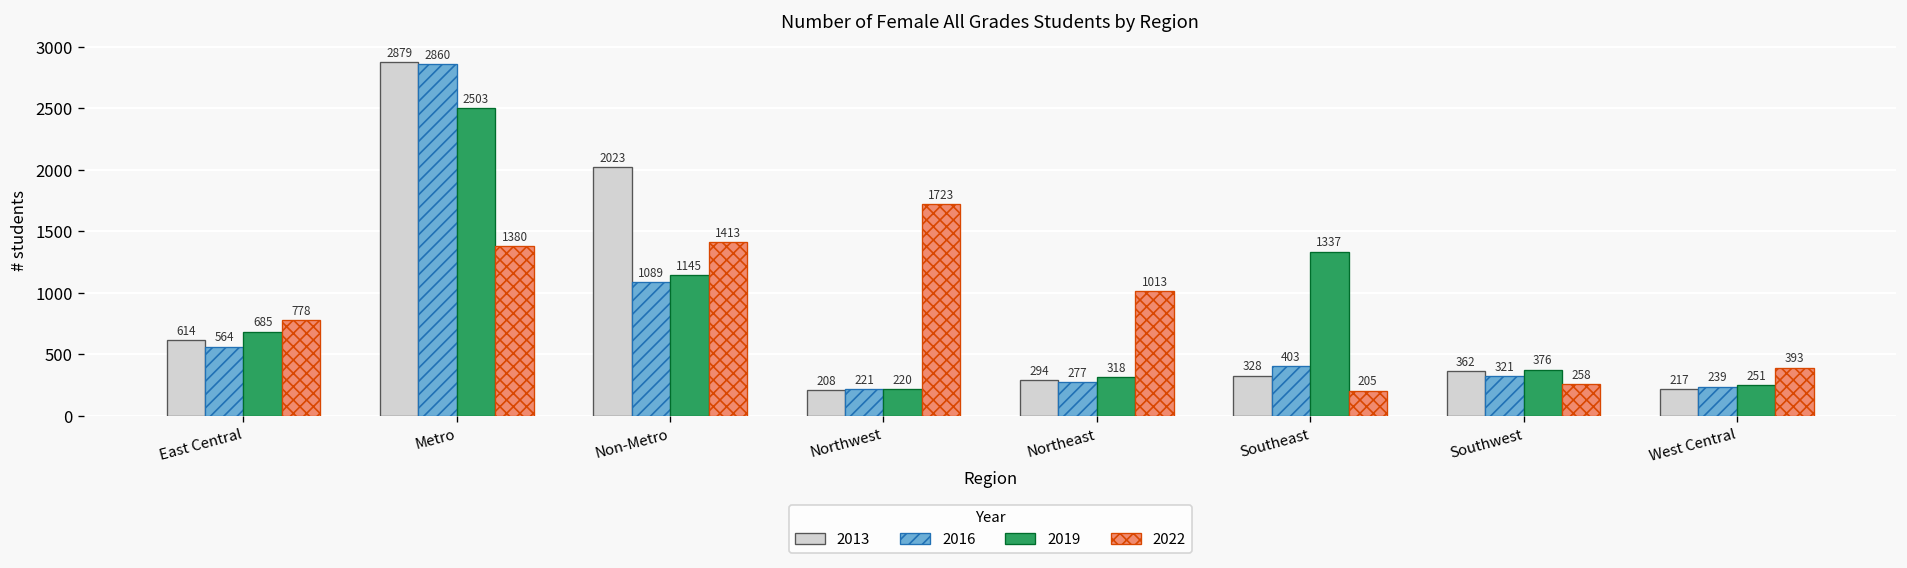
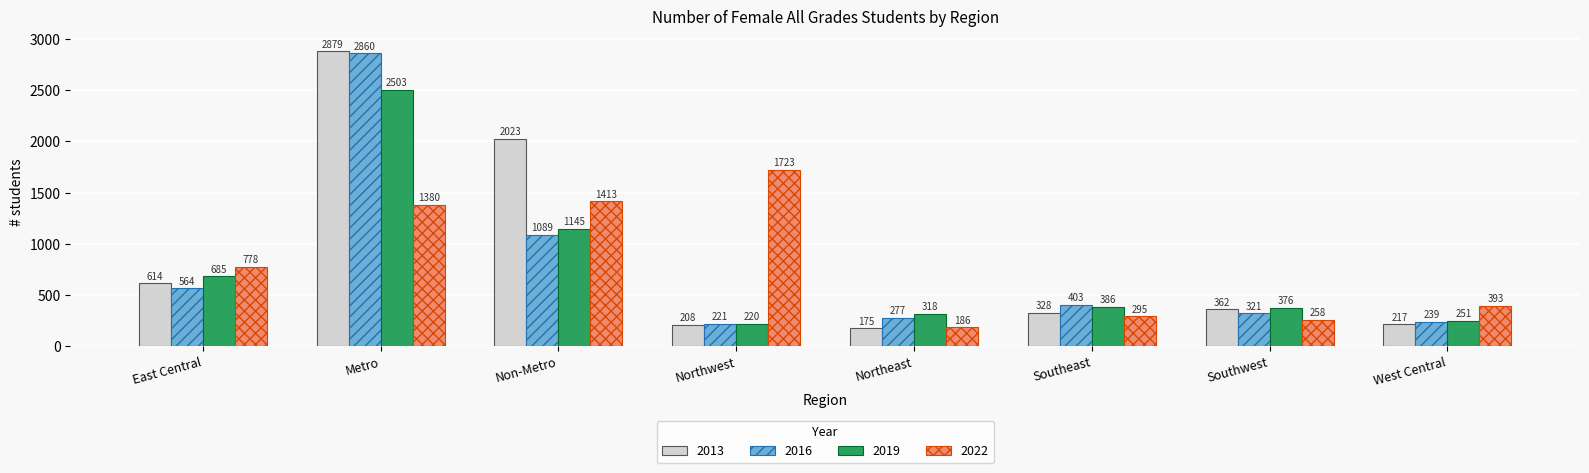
2013, Northeast: 294 -> 175
2022, Northeast: 1013 -> 186
2019, Southeast: 1337 -> 386
2022, Southeast: 205 -> 295
